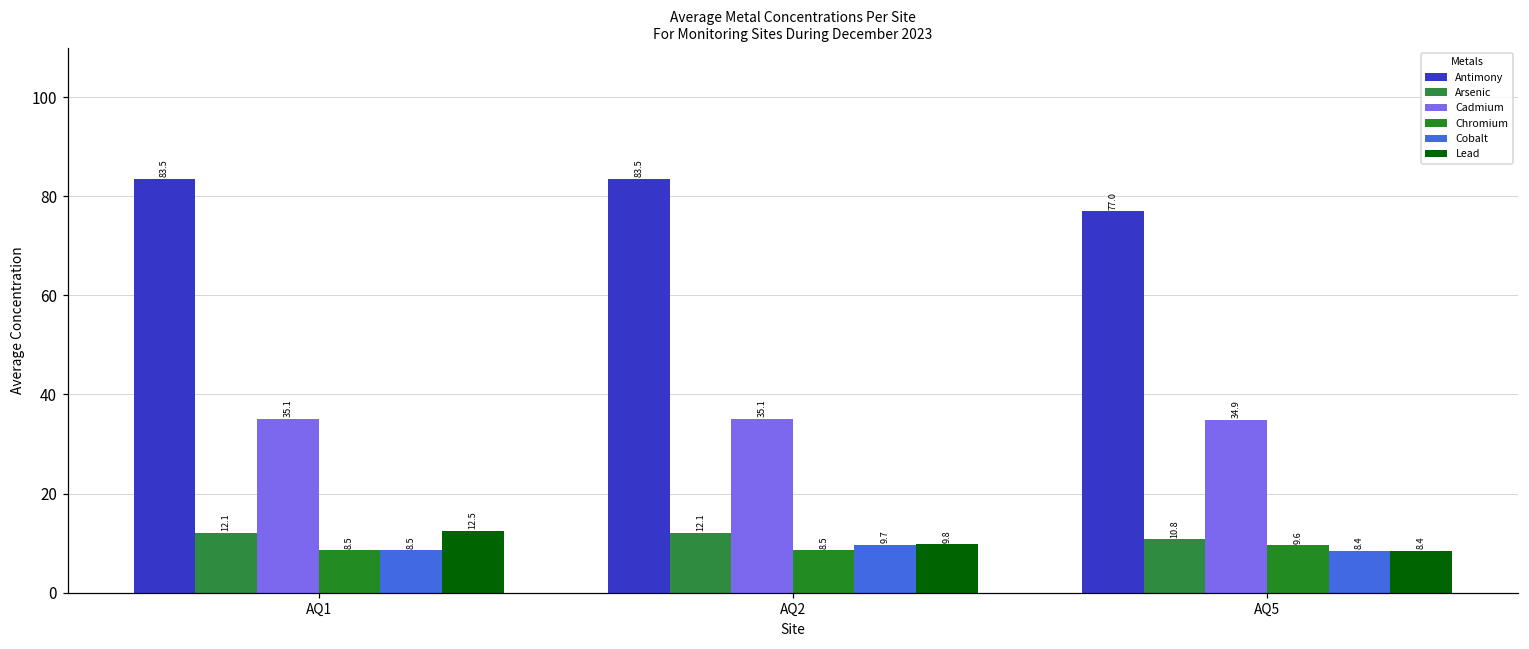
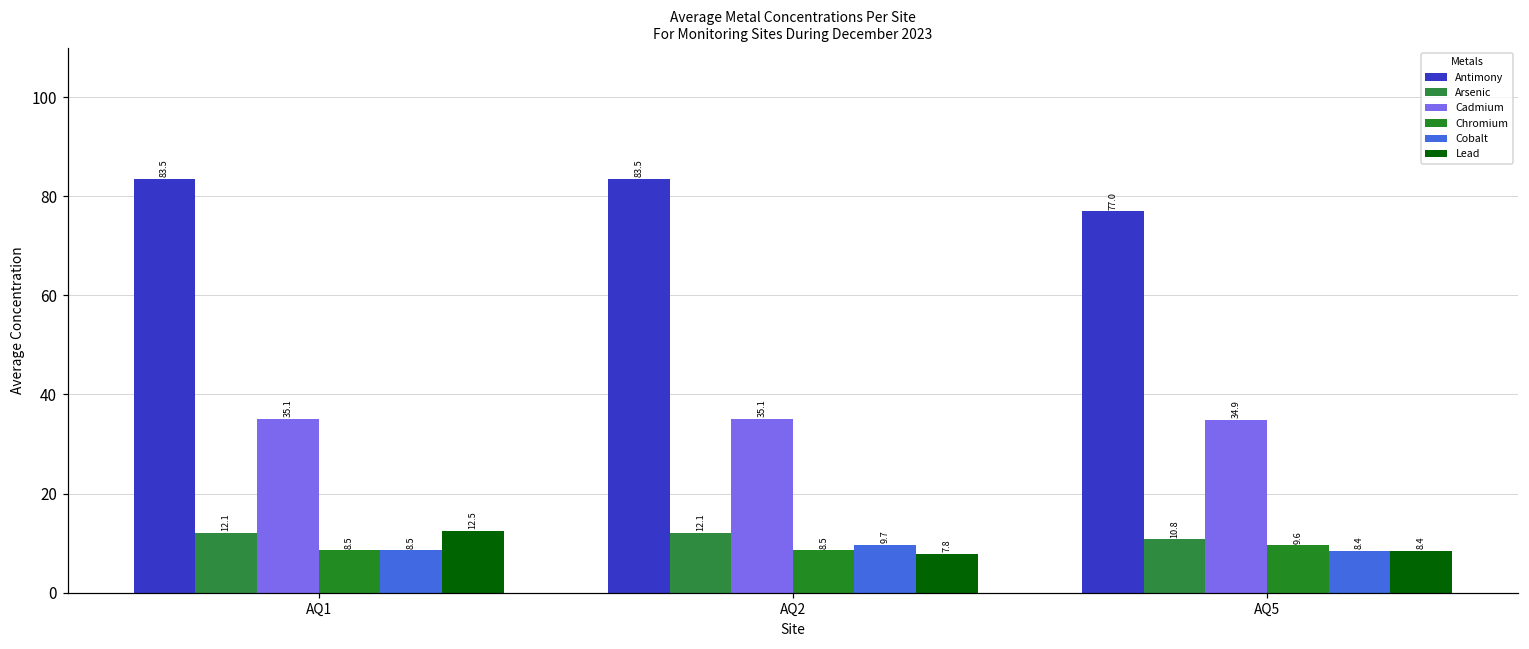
Lead, AQ2: 9.8 -> 7.8
